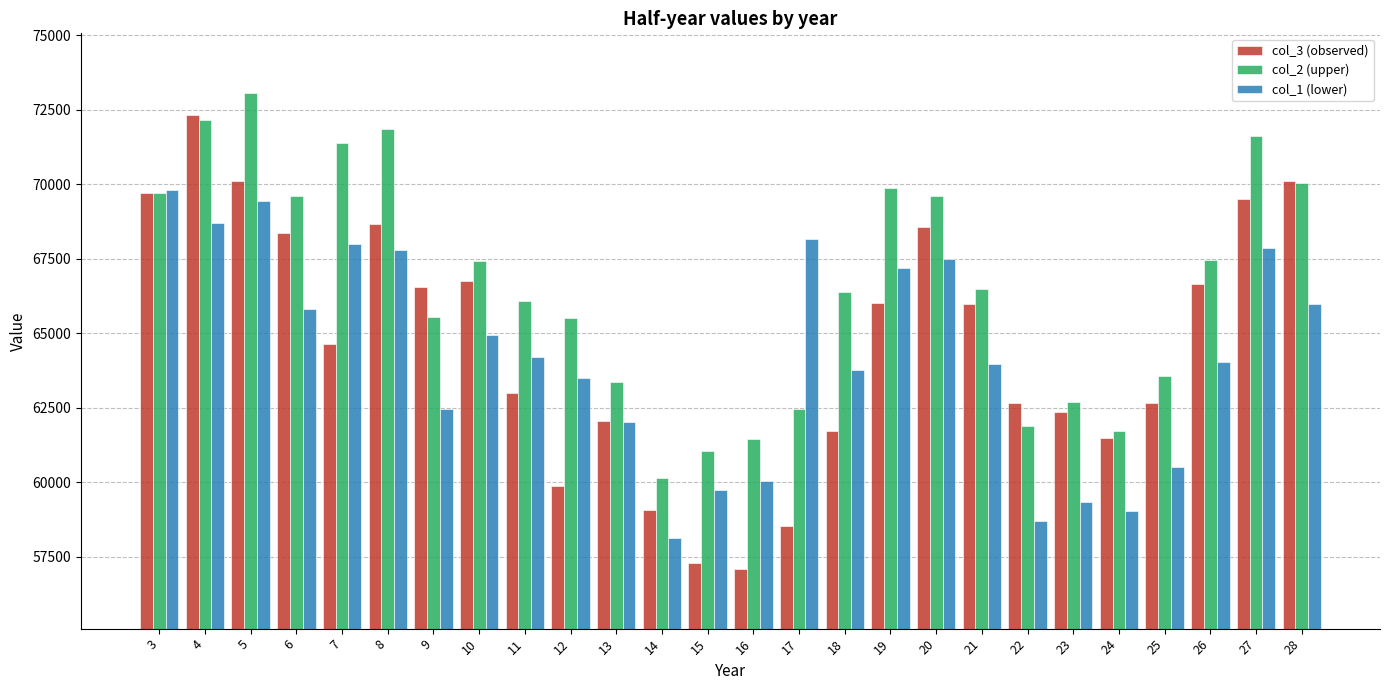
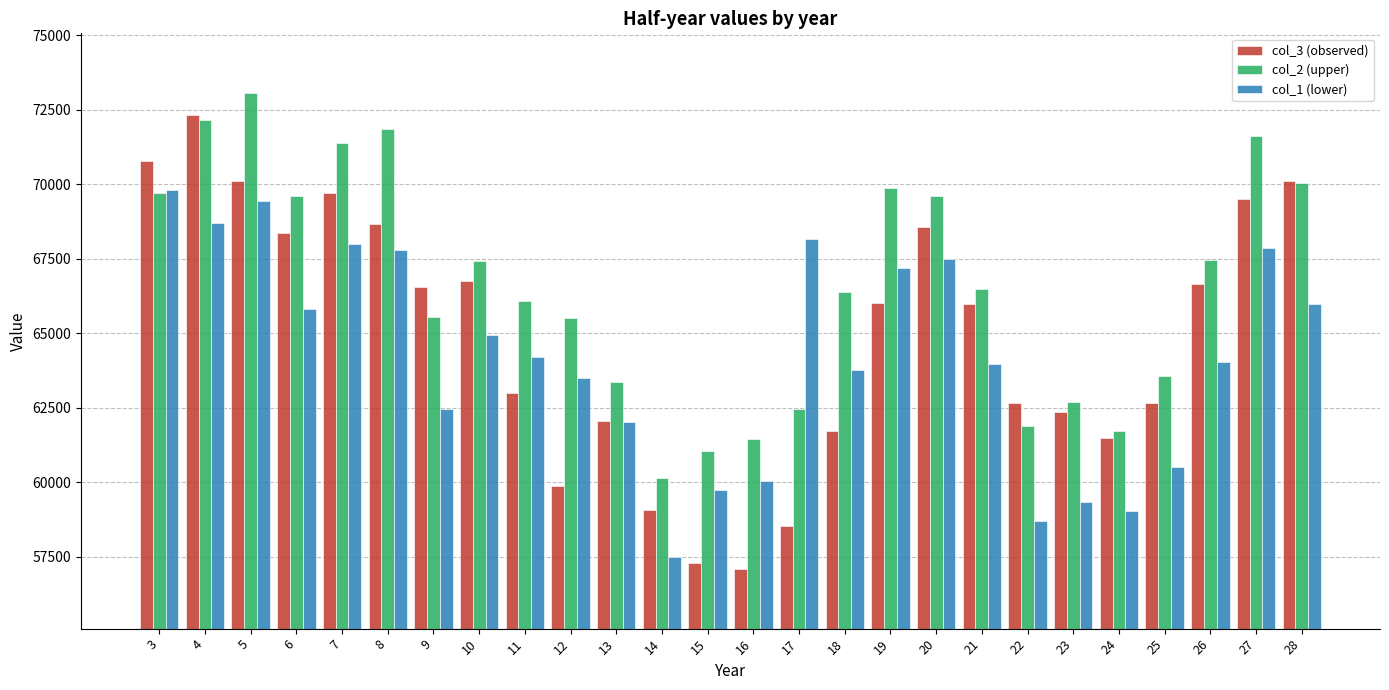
col_3 (observed), 3: 69700 -> 70800
col_3 (observed), 7: 64600 -> 69700
col_1 (lower), 14: 58100 -> 57500
